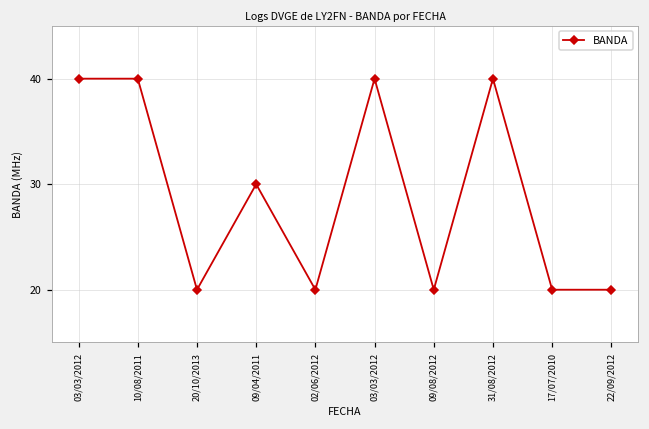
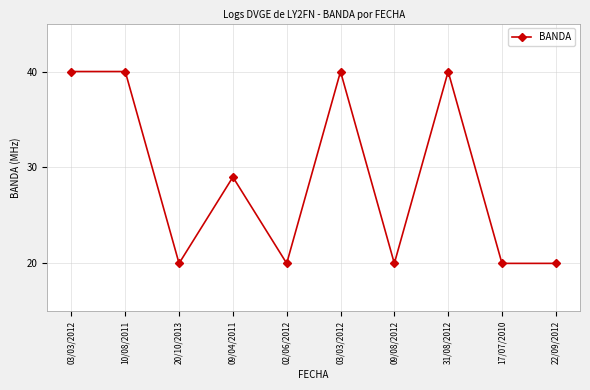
09/04/2011: 30 -> 29
